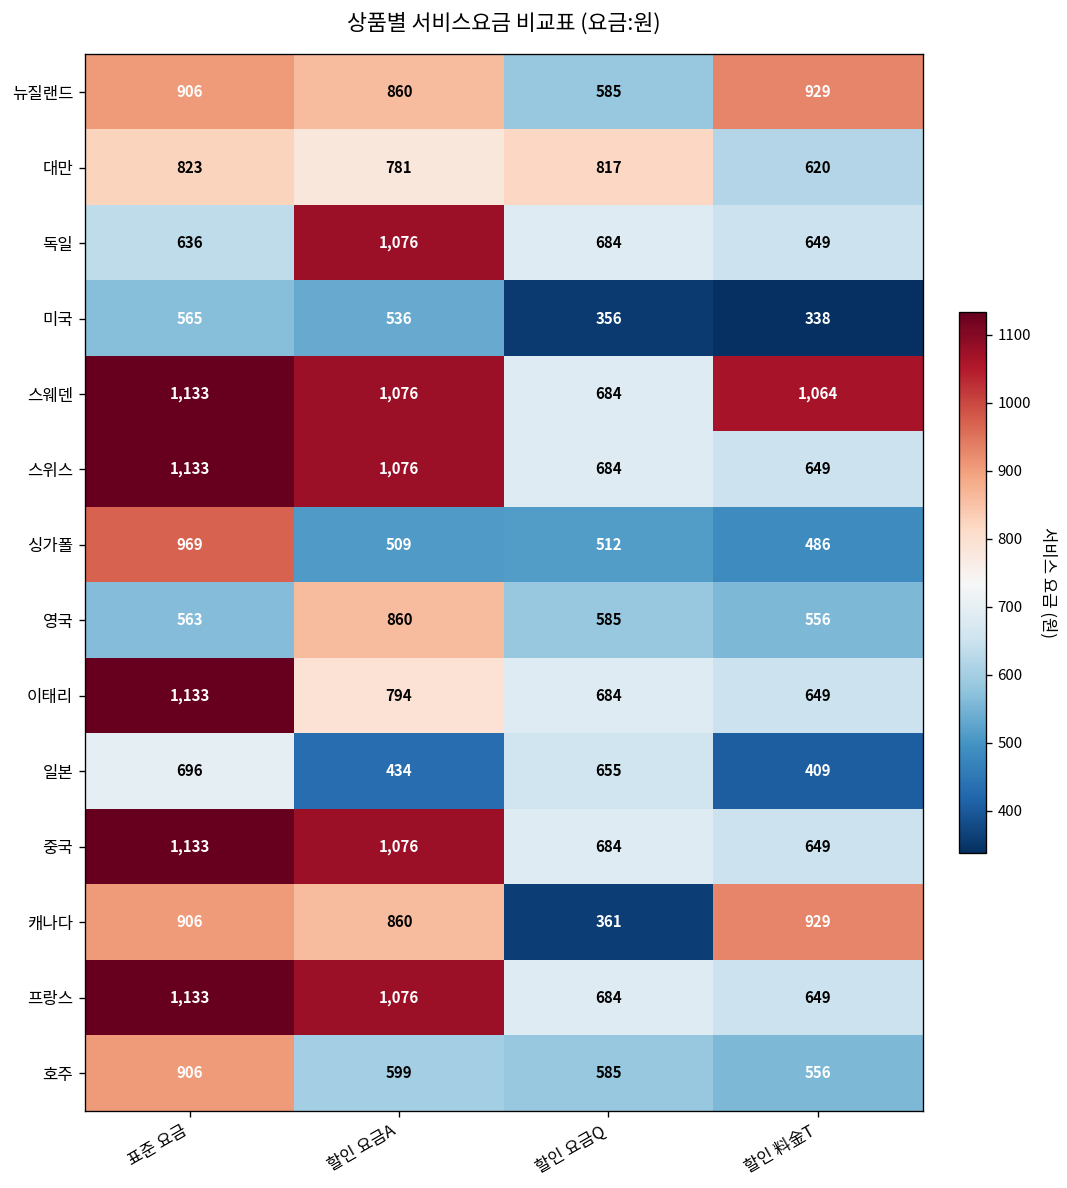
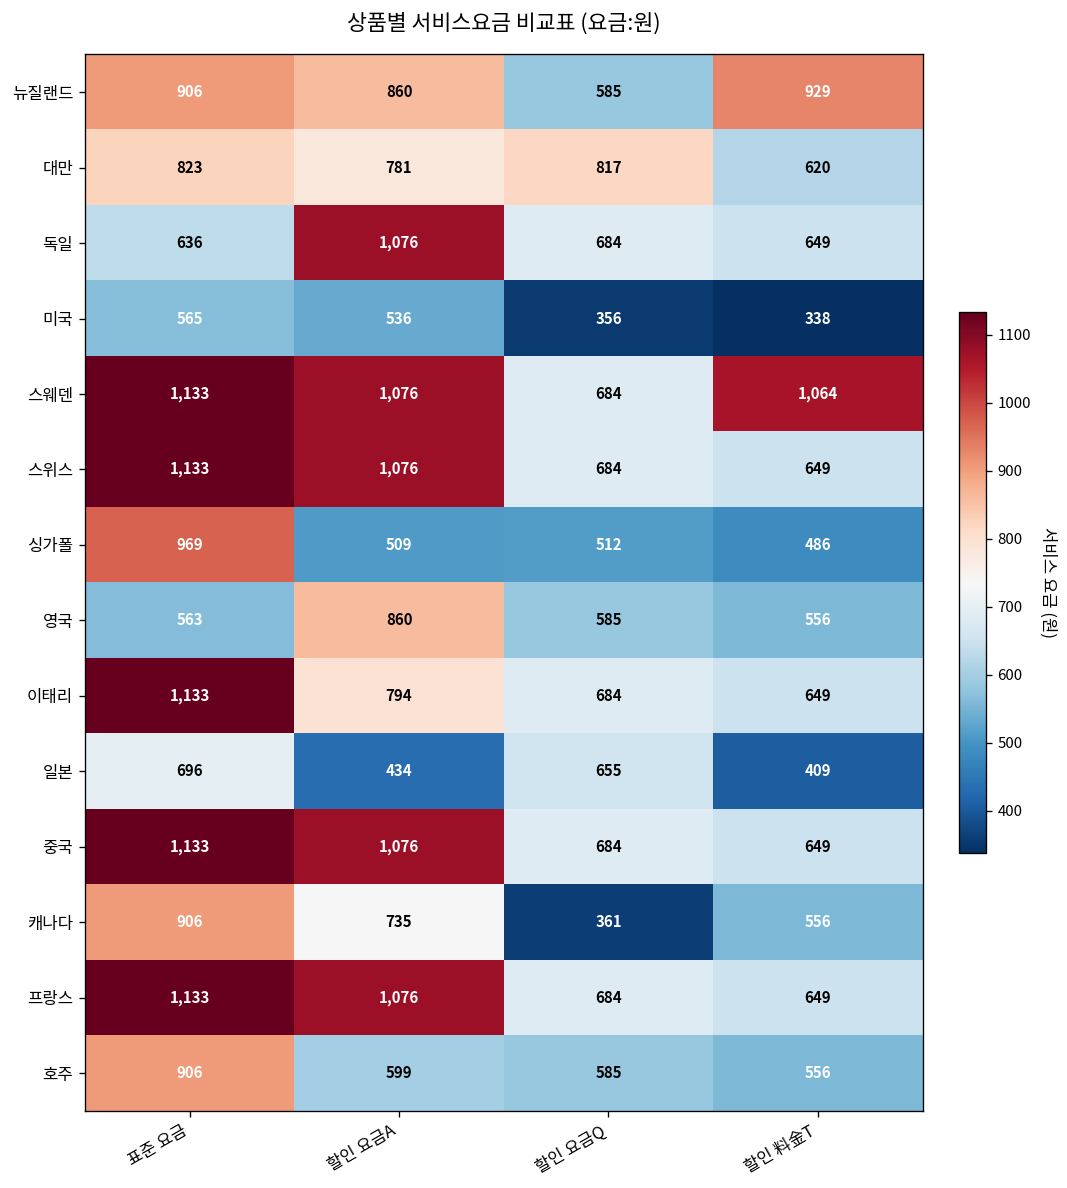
캐나다, 할인 요금A: 860 -> 735
캐나다, 할인 料金T: 929 -> 556
